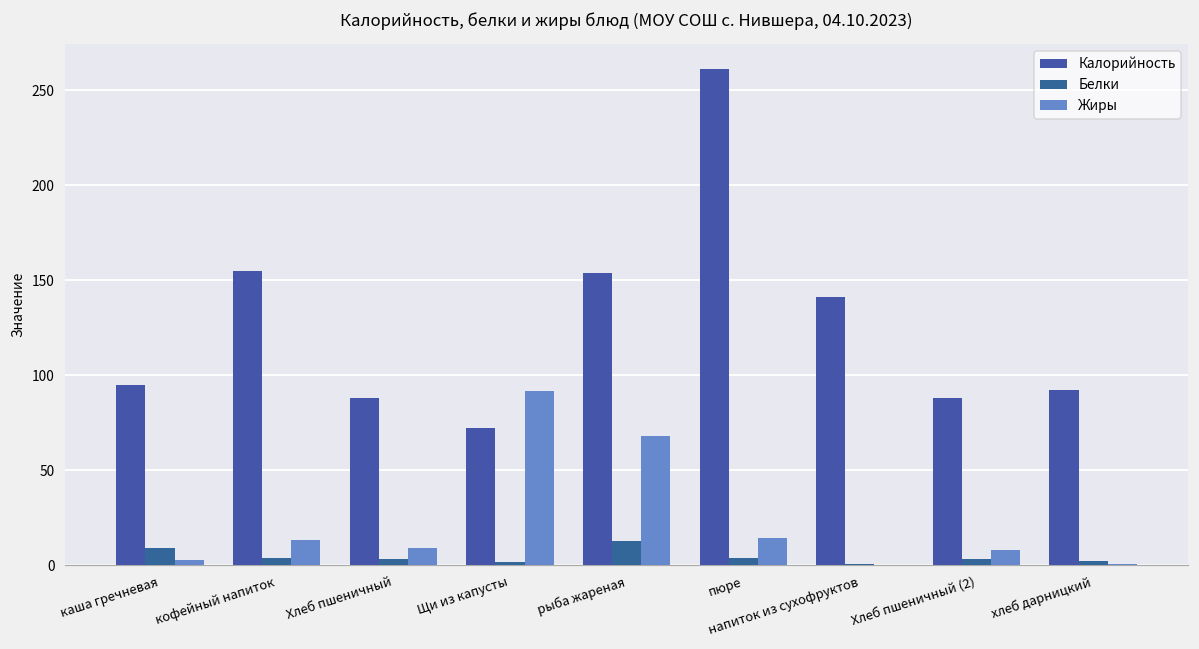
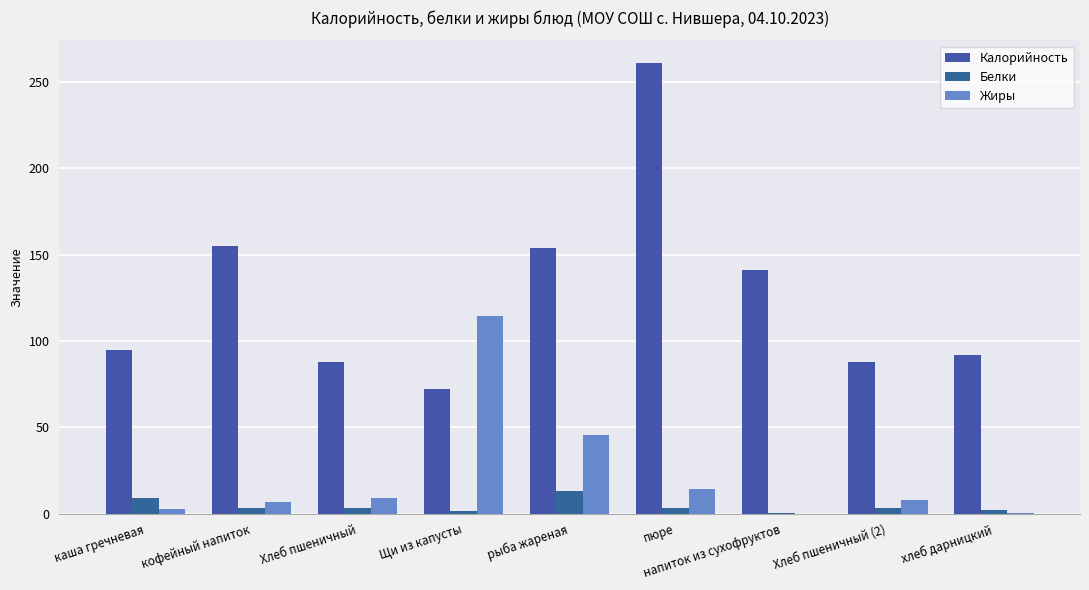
Жиры, кофейный напиток: 13 -> 7
Жиры, Щи из капусты: 92 -> 114
Жиры, рыба жареная: 68 -> 45
